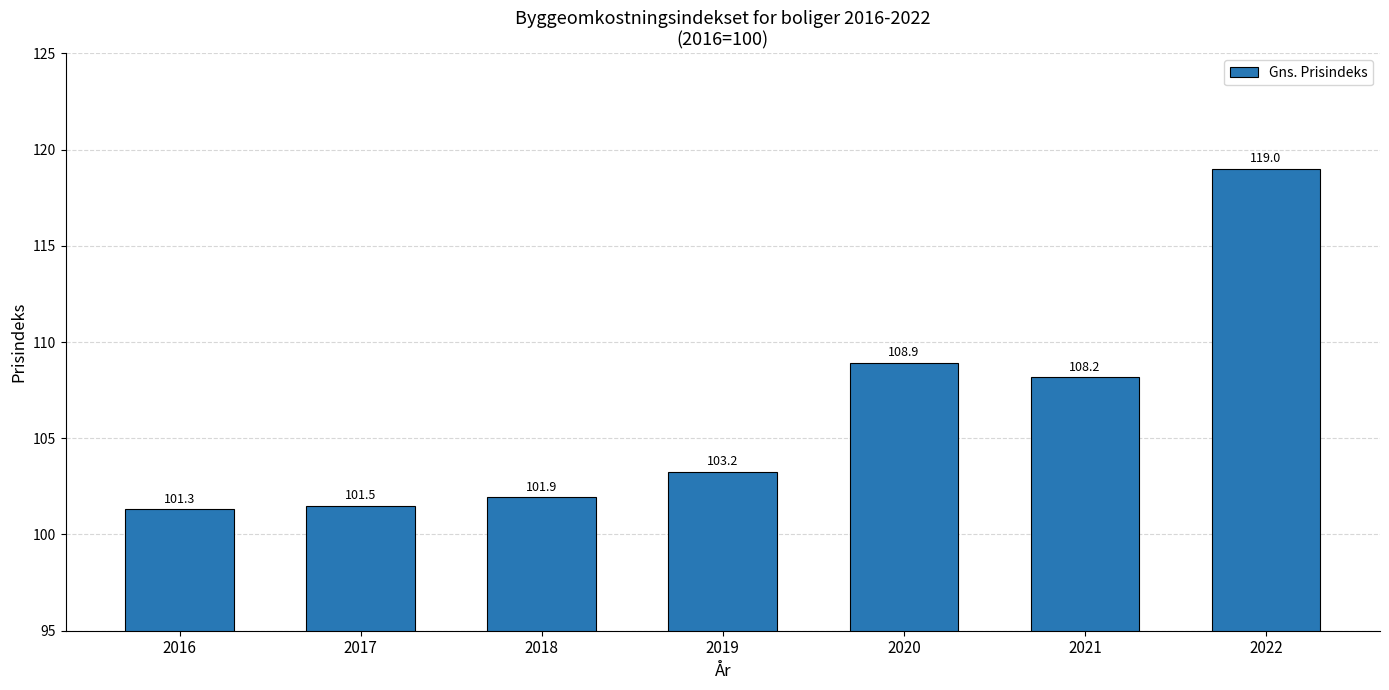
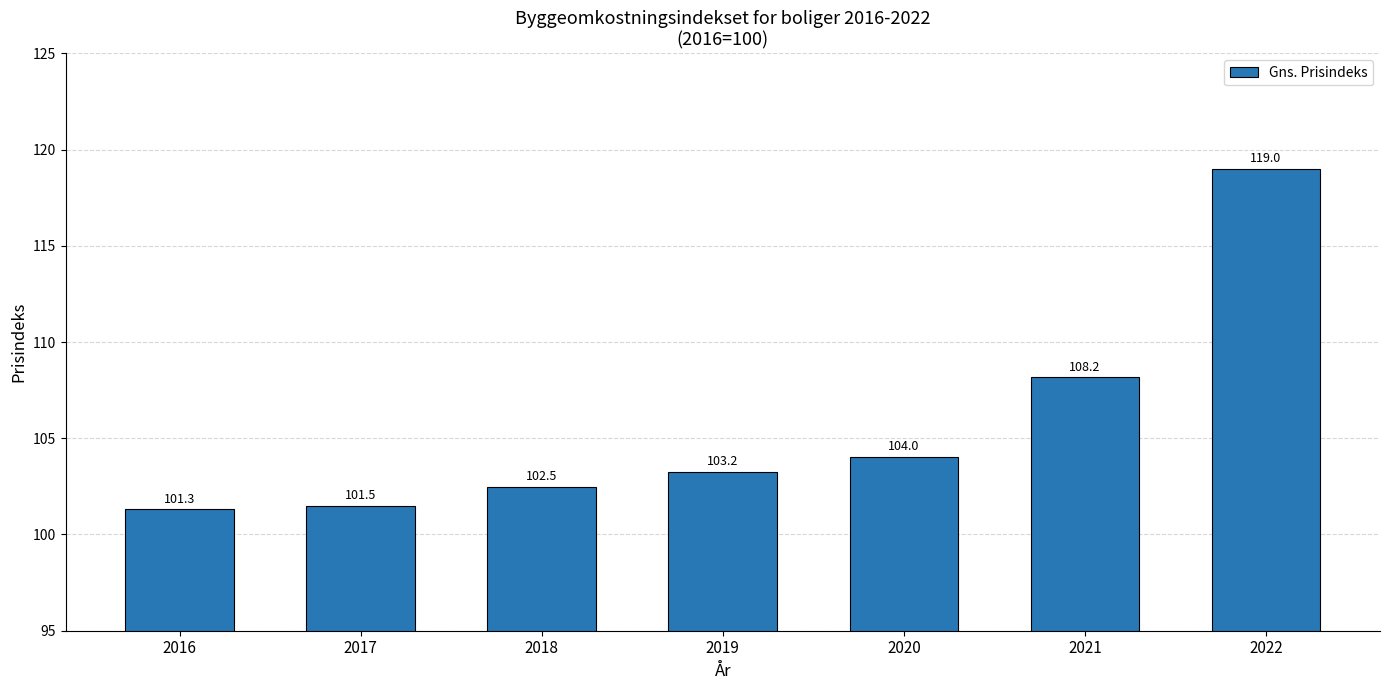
2018: 101.9 -> 102.5
2020: 108.9 -> 104.0
